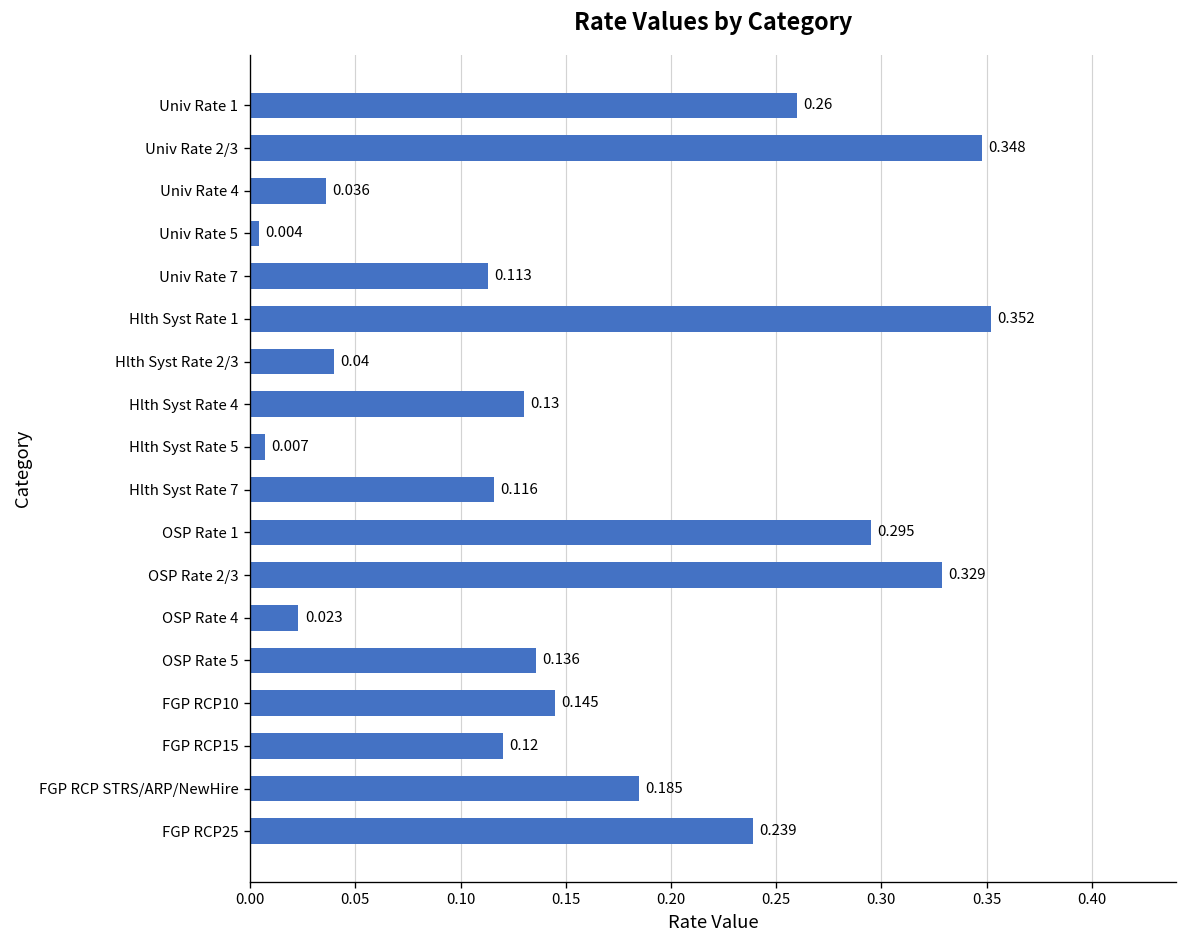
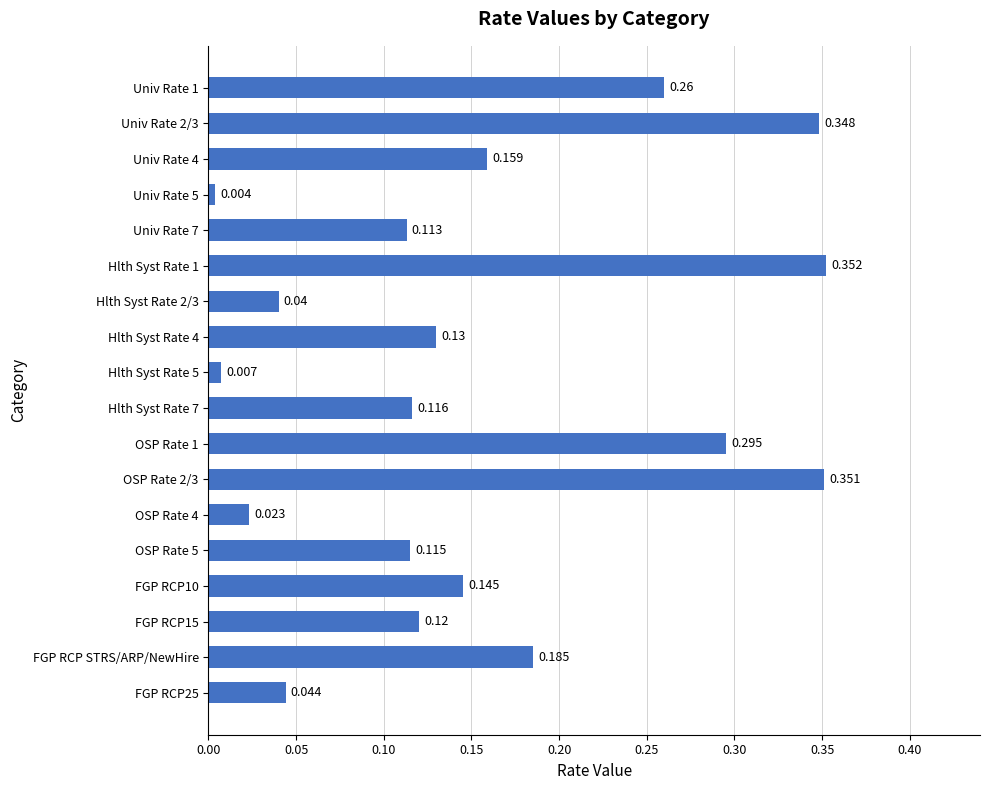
Univ Rate 4: 0.036 -> 0.159
OSP Rate 2/3: 0.329 -> 0.351
OSP Rate 5: 0.136 -> 0.115
FGP RCP25: 0.239 -> 0.044
